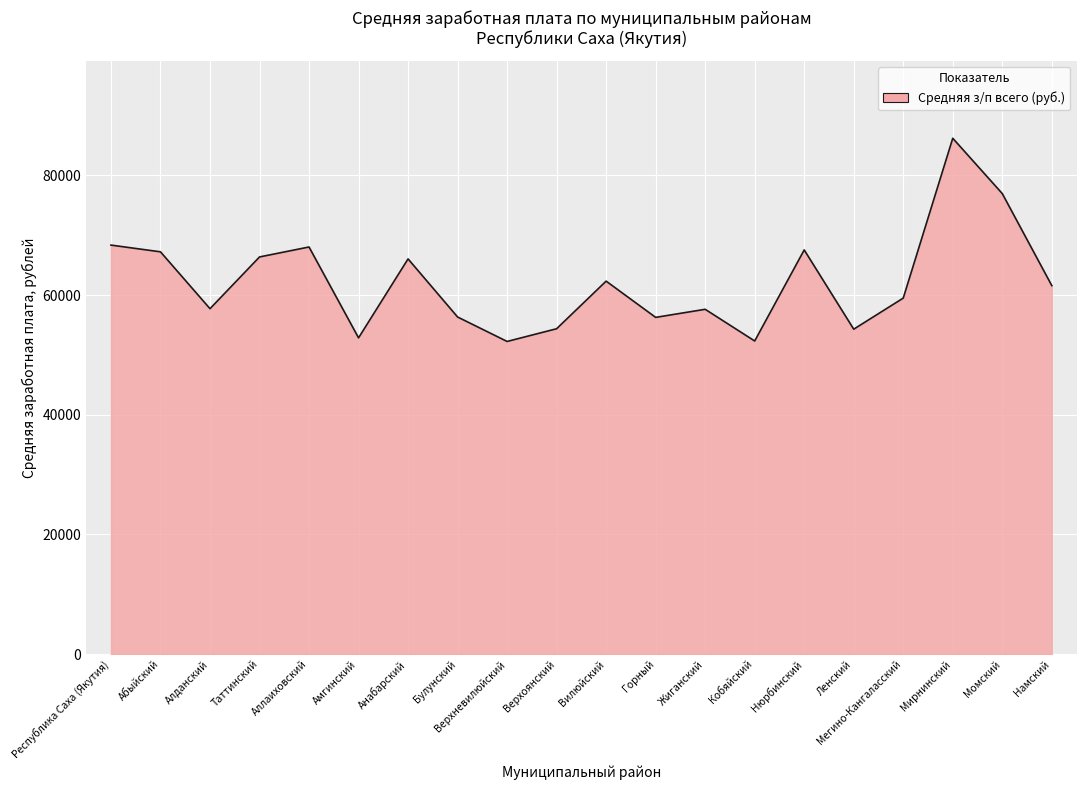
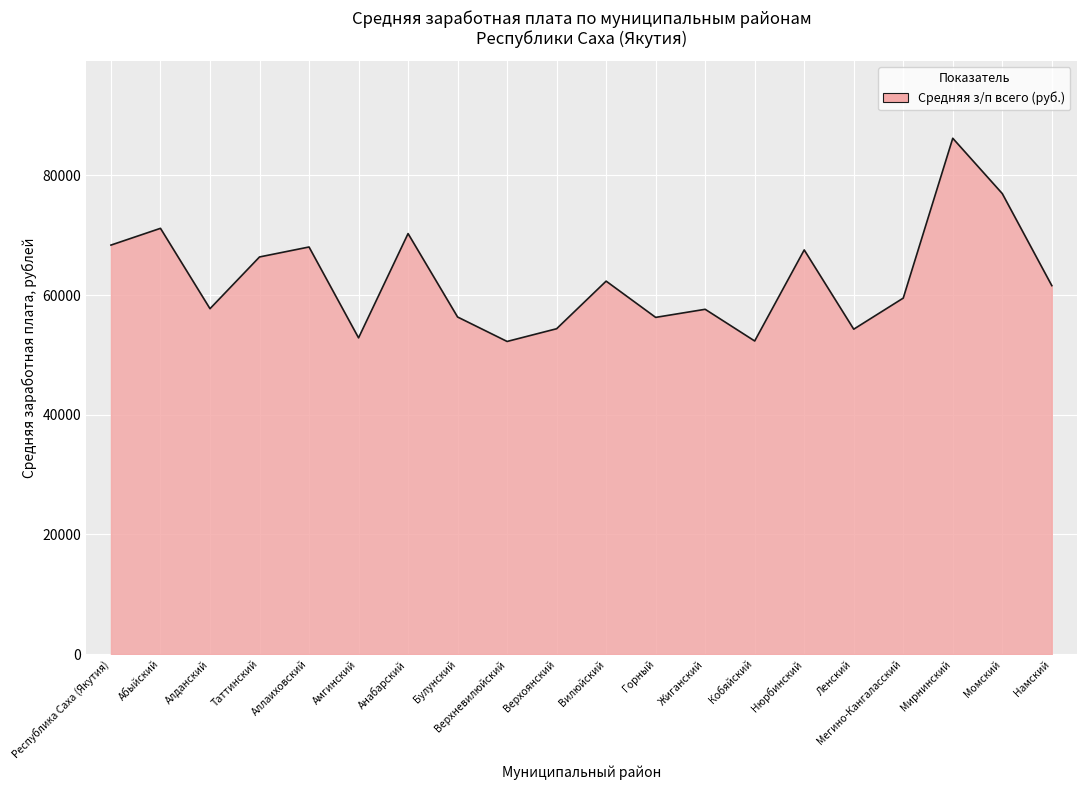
Абыйский: 67000 -> 71000
Анабарский: 66000 -> 70000
